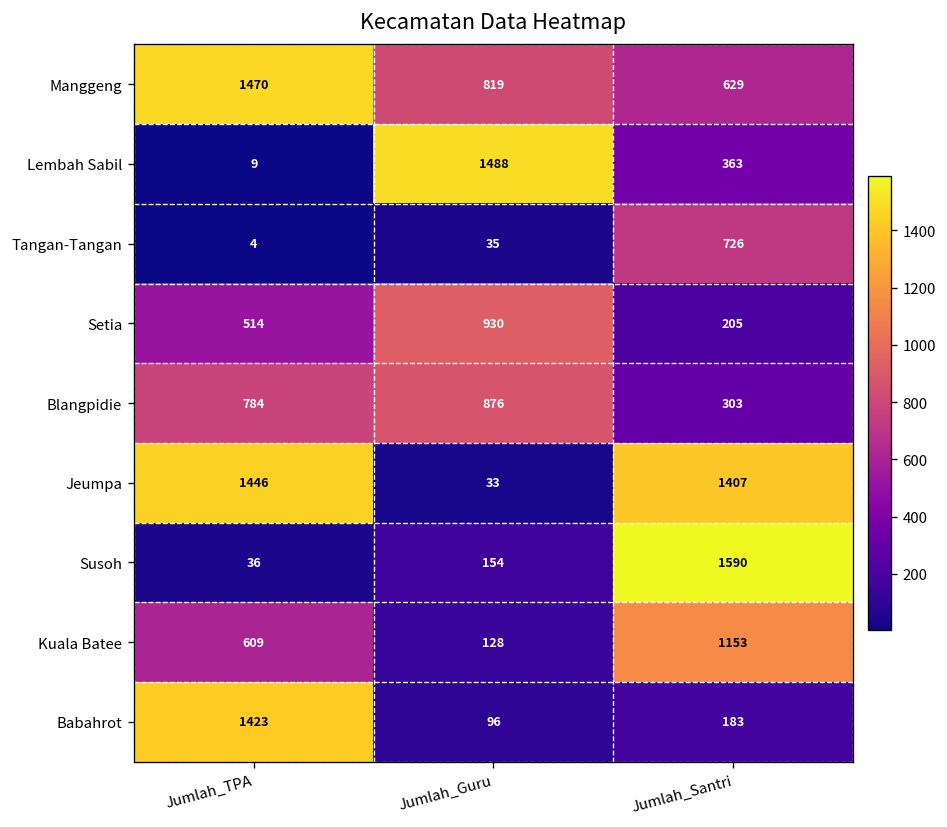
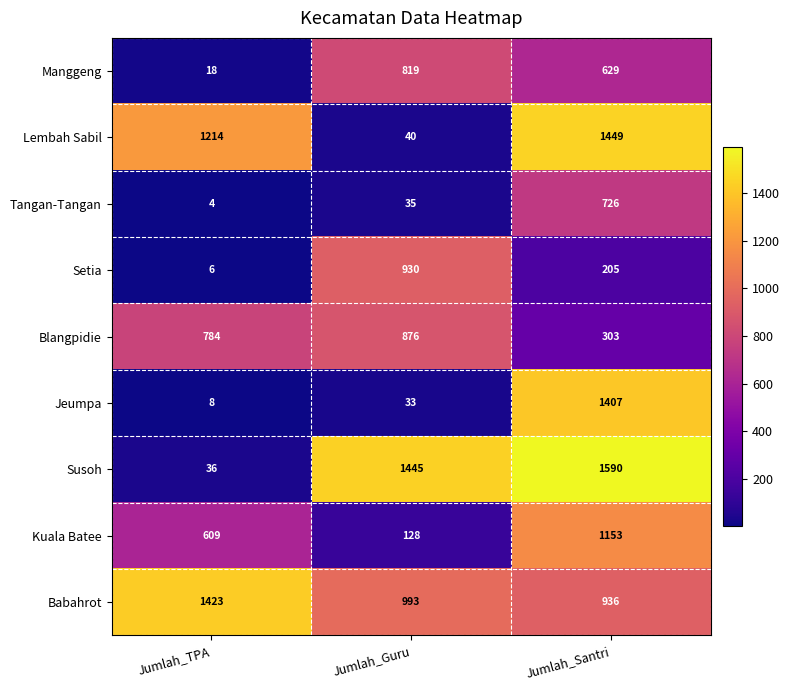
Manggeng, Jumlah_TPA: 1470 -> 18
Lembah Sabil, Jumlah_TPA: 9 -> 1214
Lembah Sabil, Jumlah_Guru: 1488 -> 40
Lembah Sabil, Jumlah_Santri: 363 -> 1449
Setia, Jumlah_TPA: 514 -> 6
Jeumpa, Jumlah_TPA: 1446 -> 8
Susoh, Jumlah_Guru: 154 -> 1445
Babahrot, Jumlah_Guru: 96 -> 993
Babahrot, Jumlah_Santri: 183 -> 936
